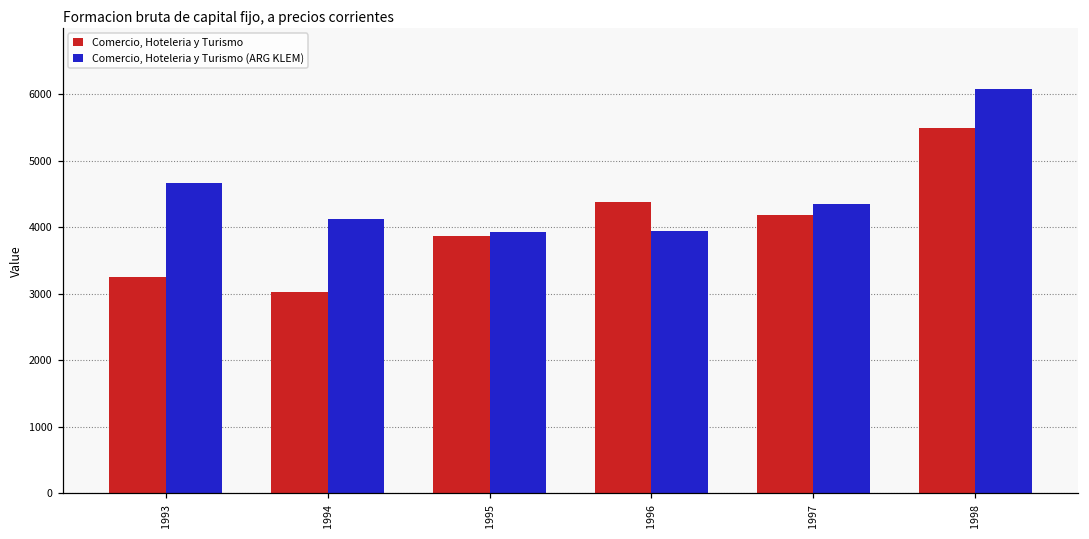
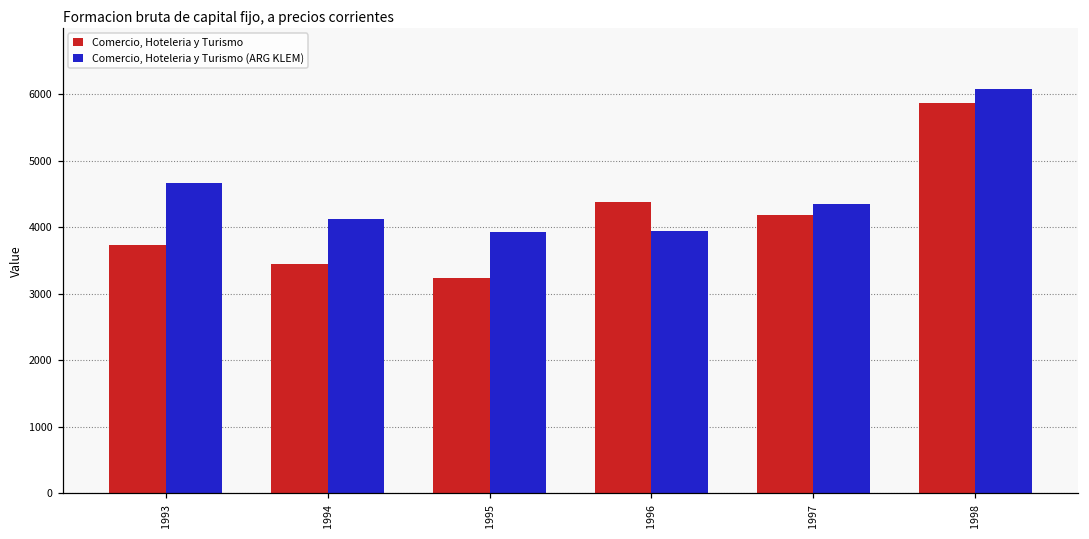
Comercio, Hoteleria y Turismo, 1993: 3300 -> 3700
Comercio, Hoteleria y Turismo, 1994: 3000 -> 3400
Comercio, Hoteleria y Turismo, 1995: 3900 -> 3200
Comercio, Hoteleria y Turismo, 1998: 5500 -> 5900
